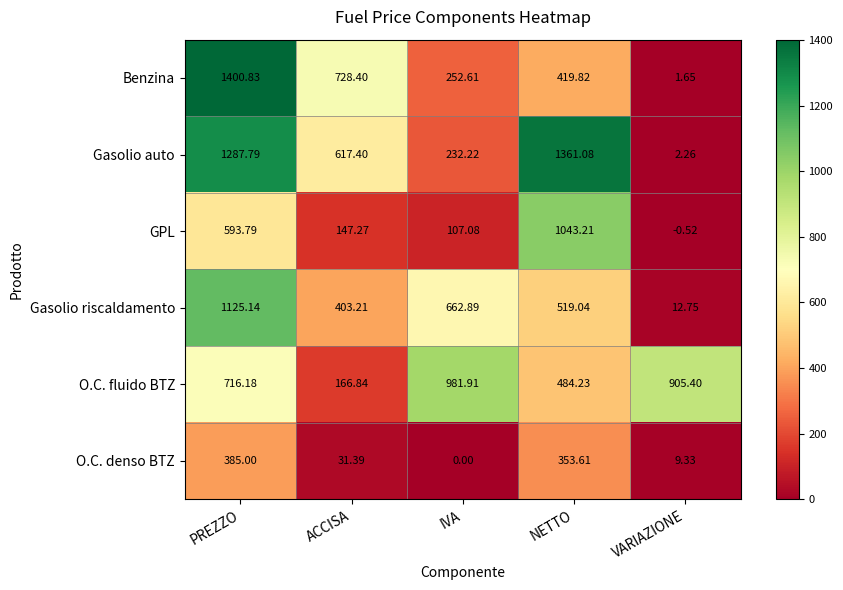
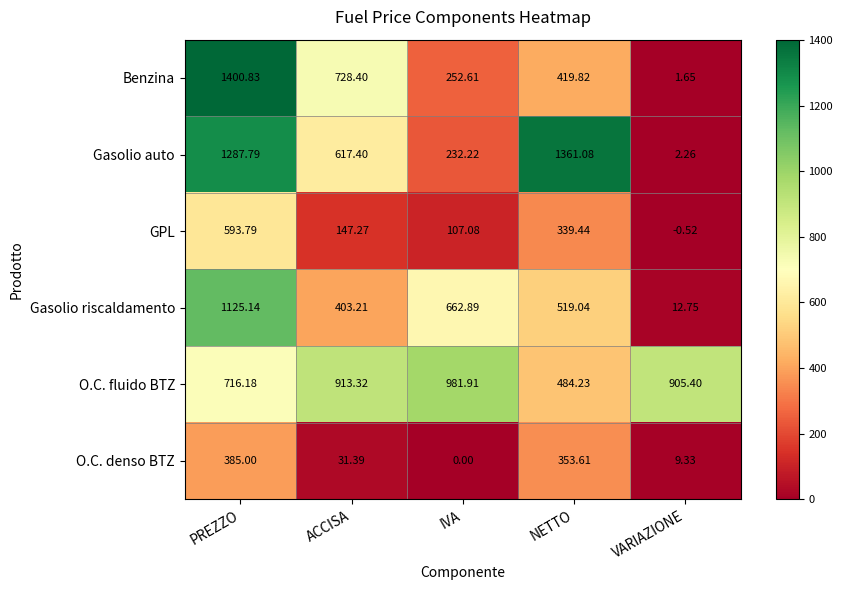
GPL, NETTO: 1043.21 -> 339.44
O.C. fluido BTZ, ACCISA: 166.84 -> 913.32
